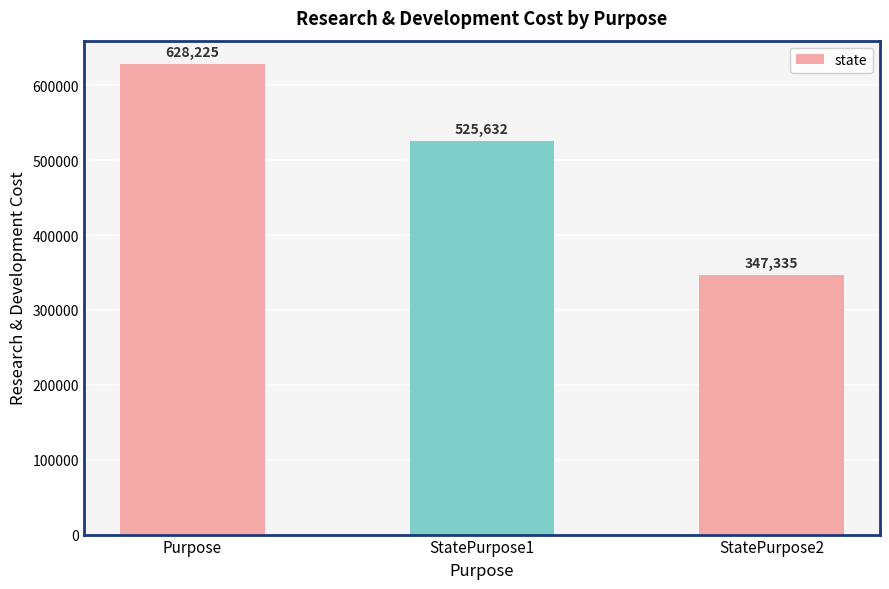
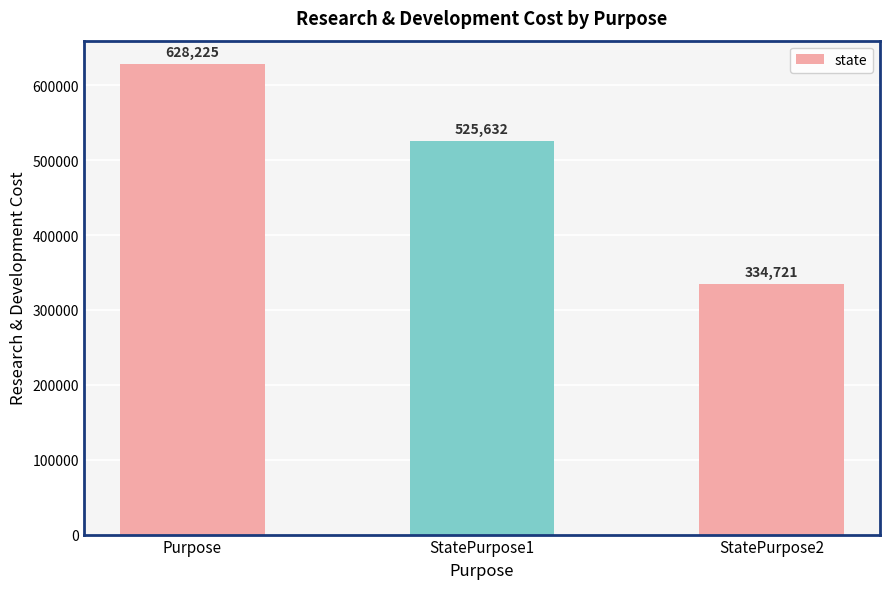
StatePurpose2: 347,335 -> 334,721
